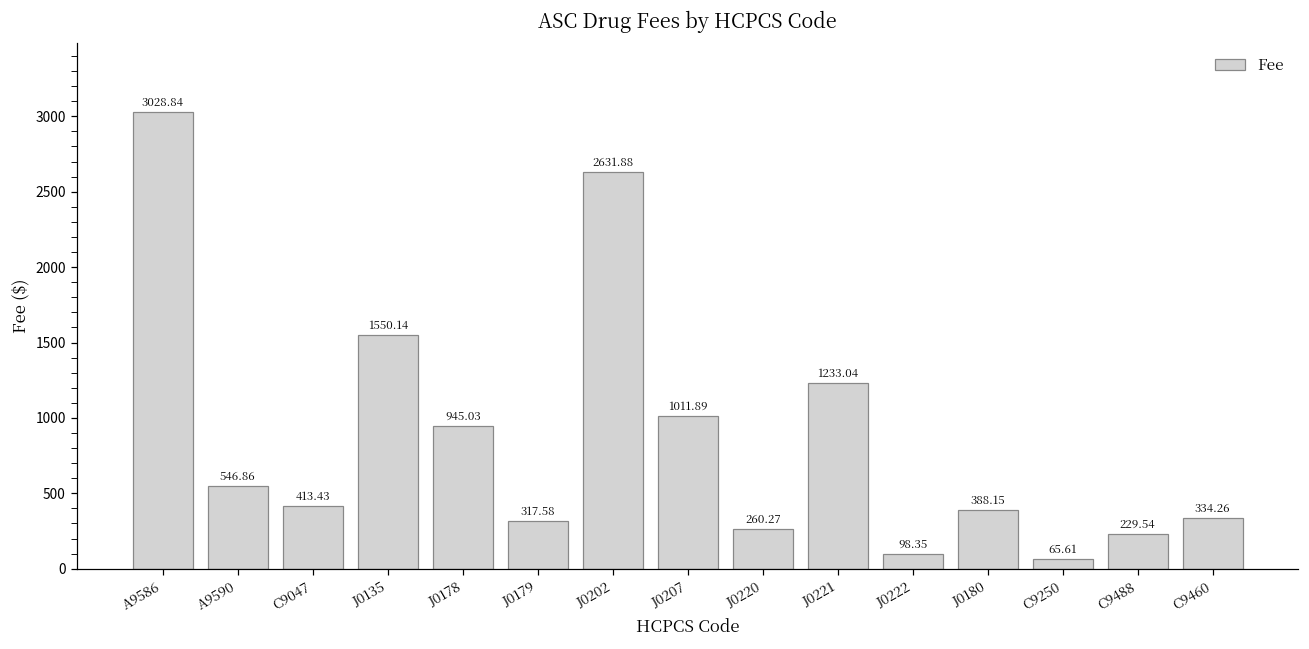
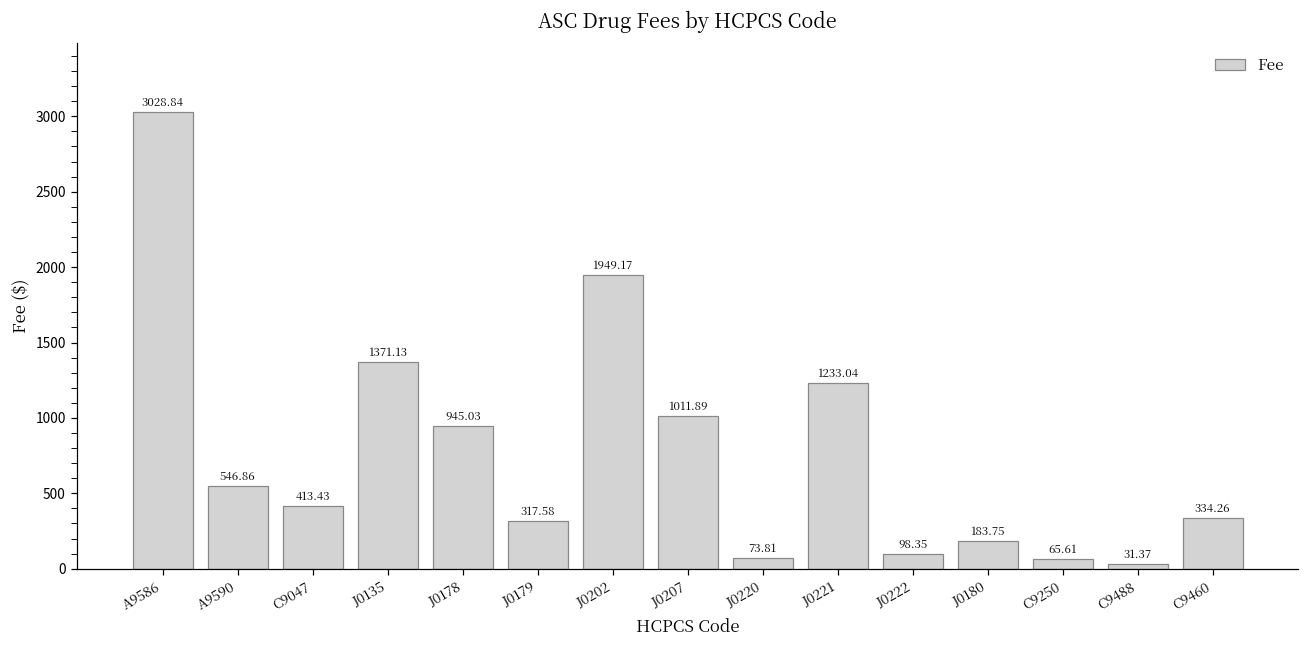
J0135: 1550.14 -> 1371.13
J0202: 2631.88 -> 1949.17
J0220: 260.27 -> 73.81
J0180: 388.15 -> 183.75
C9488: 229.54 -> 31.37
